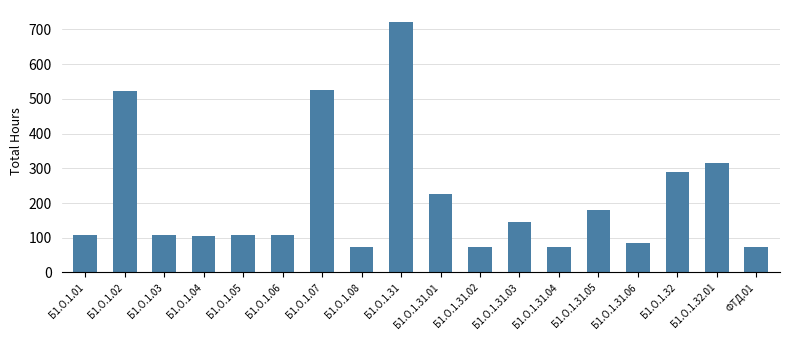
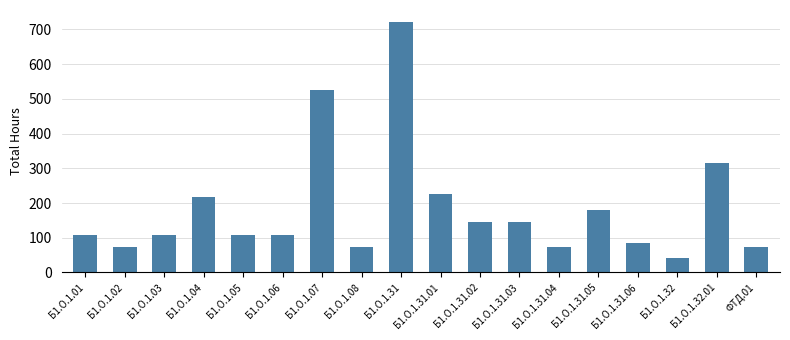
Б1.О.1.02: 520 -> 70
Б1.О.1.04: 110 -> 220
Б1.О.1.31.02: 70 -> 150
Б1.О.1.32: 290 -> 40
